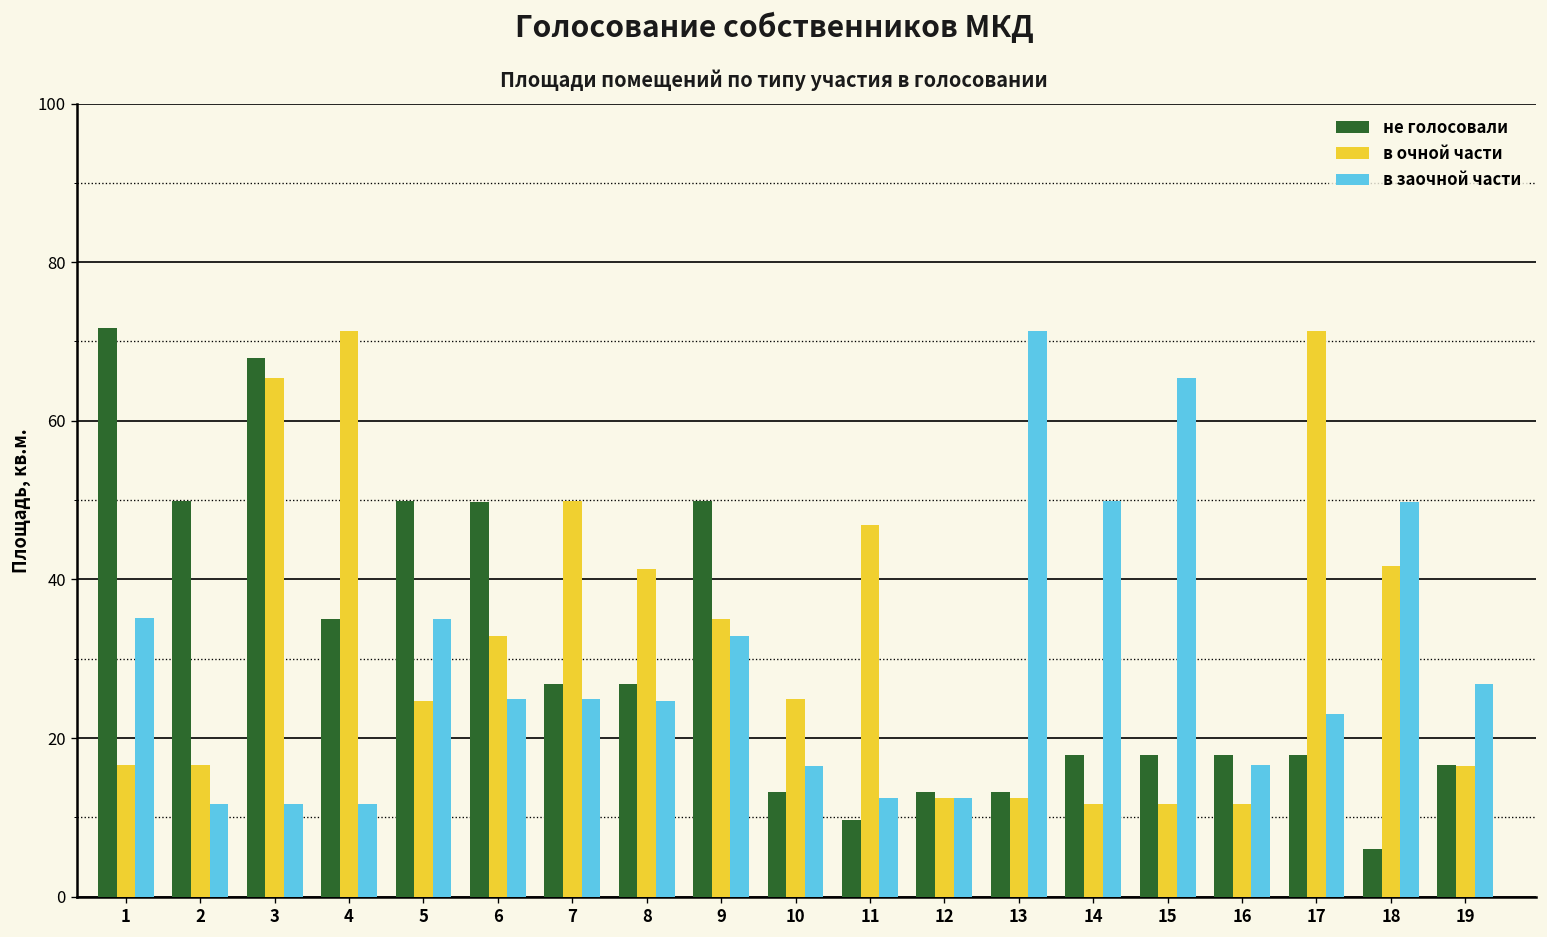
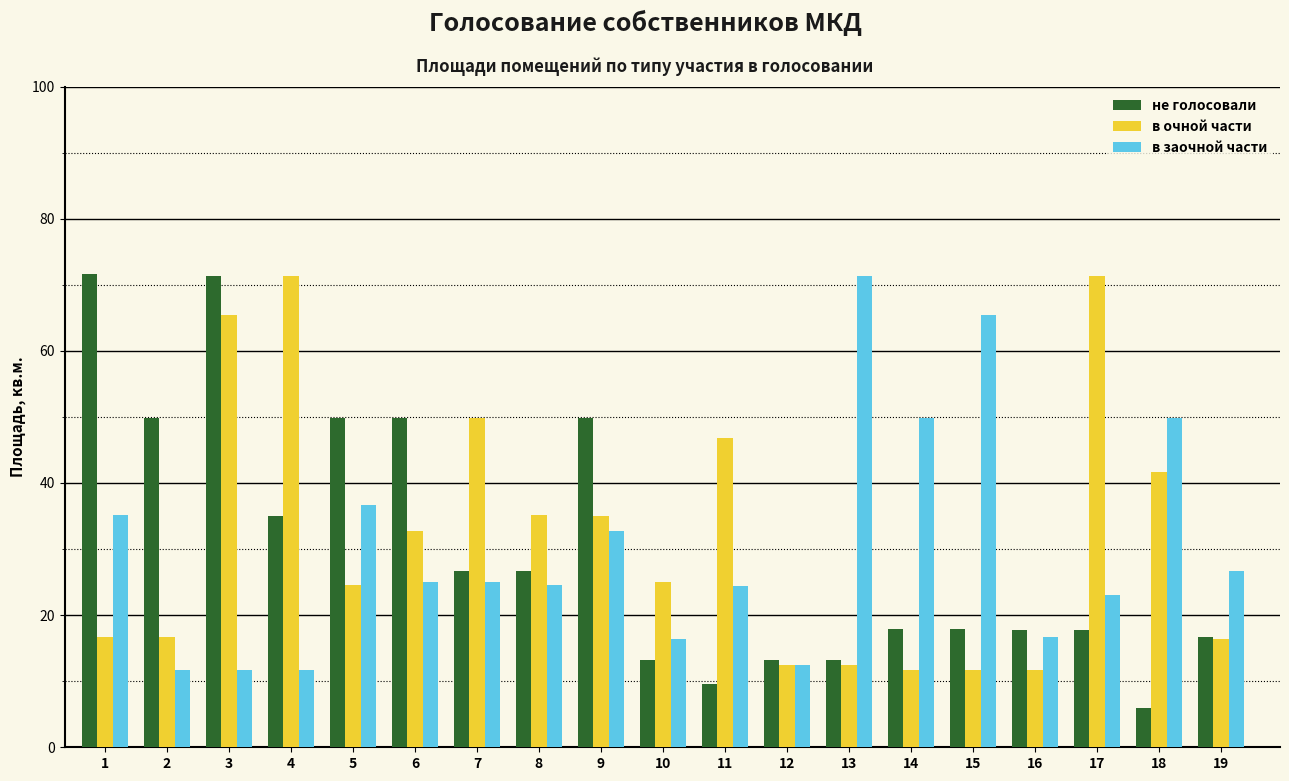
не голосовали, 3: 68 -> 71
в заочной части, 5: 35 -> 37
в очной части, 8: 41 -> 35
в заочной части, 11: 12 -> 24
